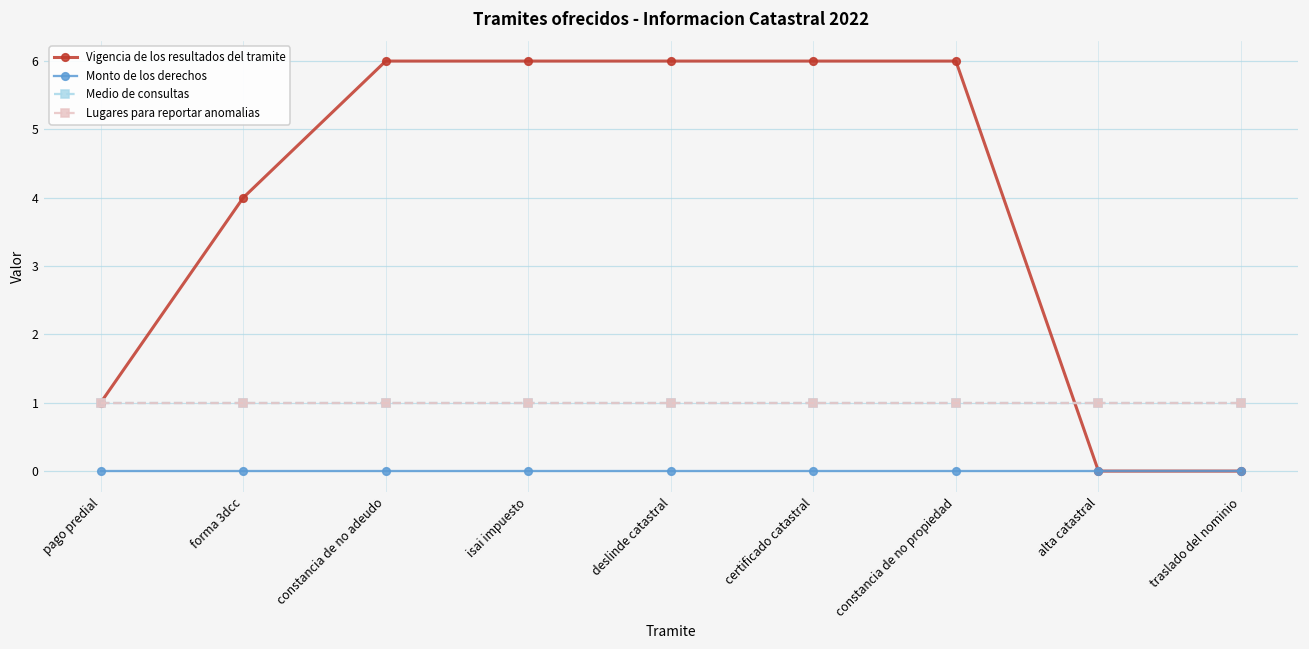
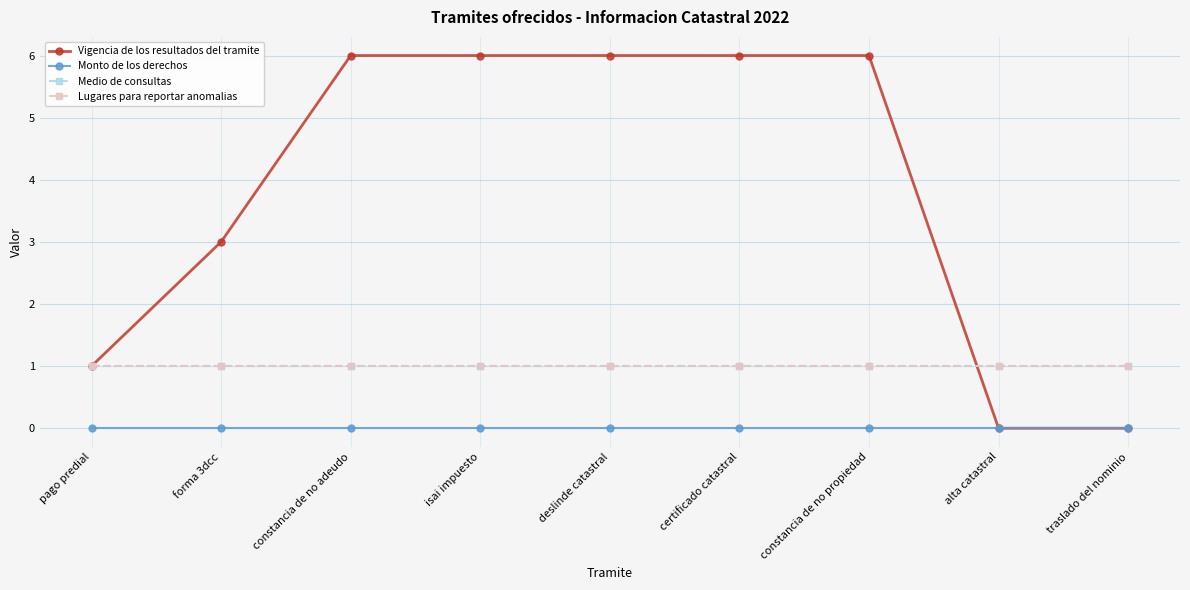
Vigencia de los resultados del tramite, forma 3dcc: 4 -> 3
